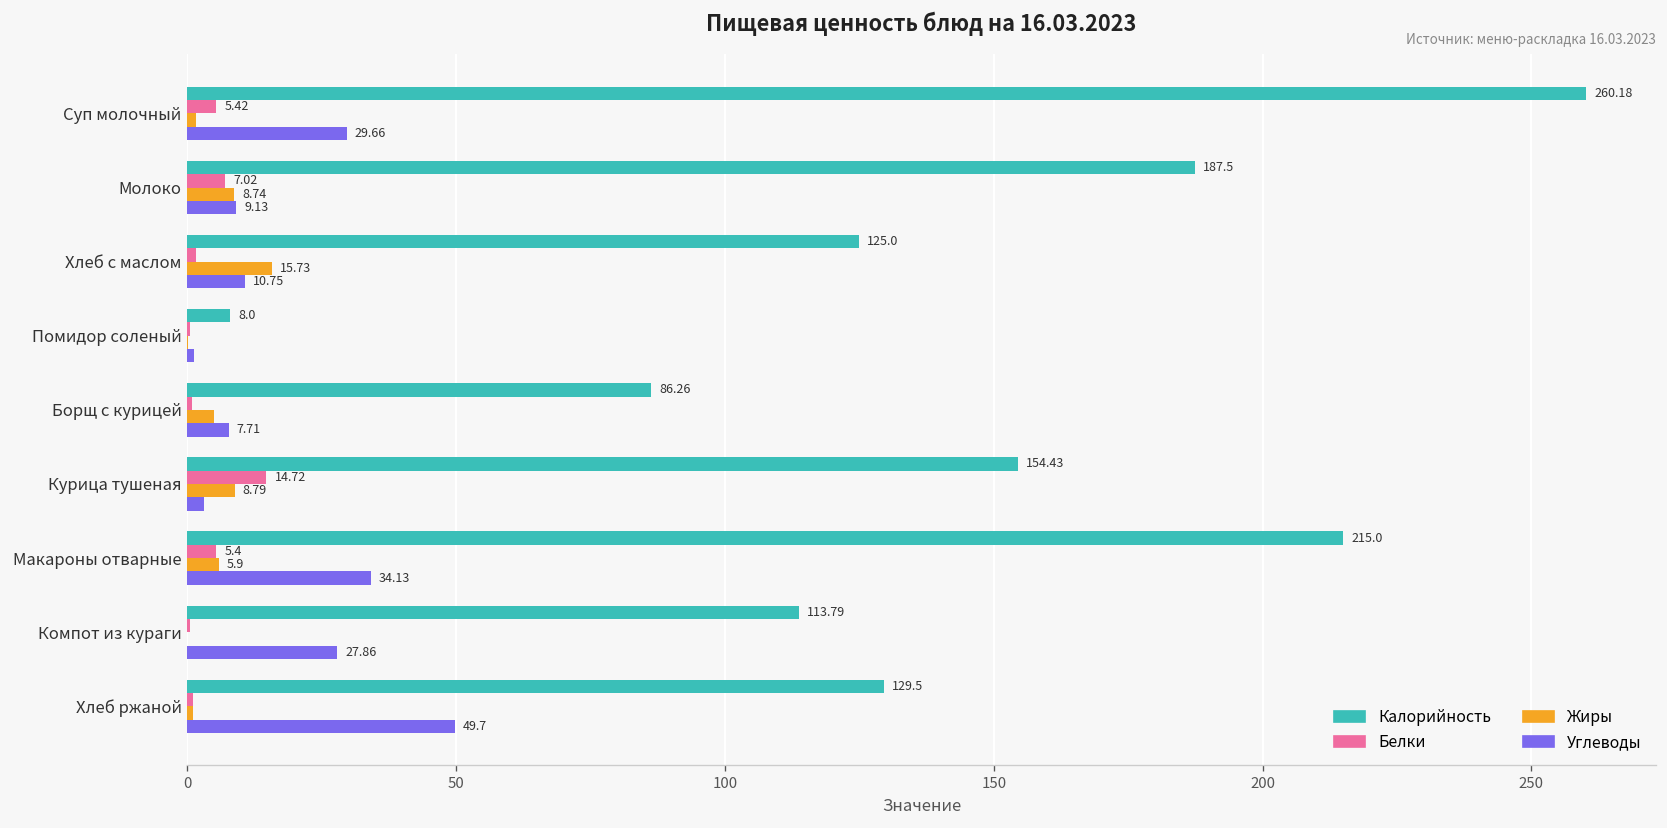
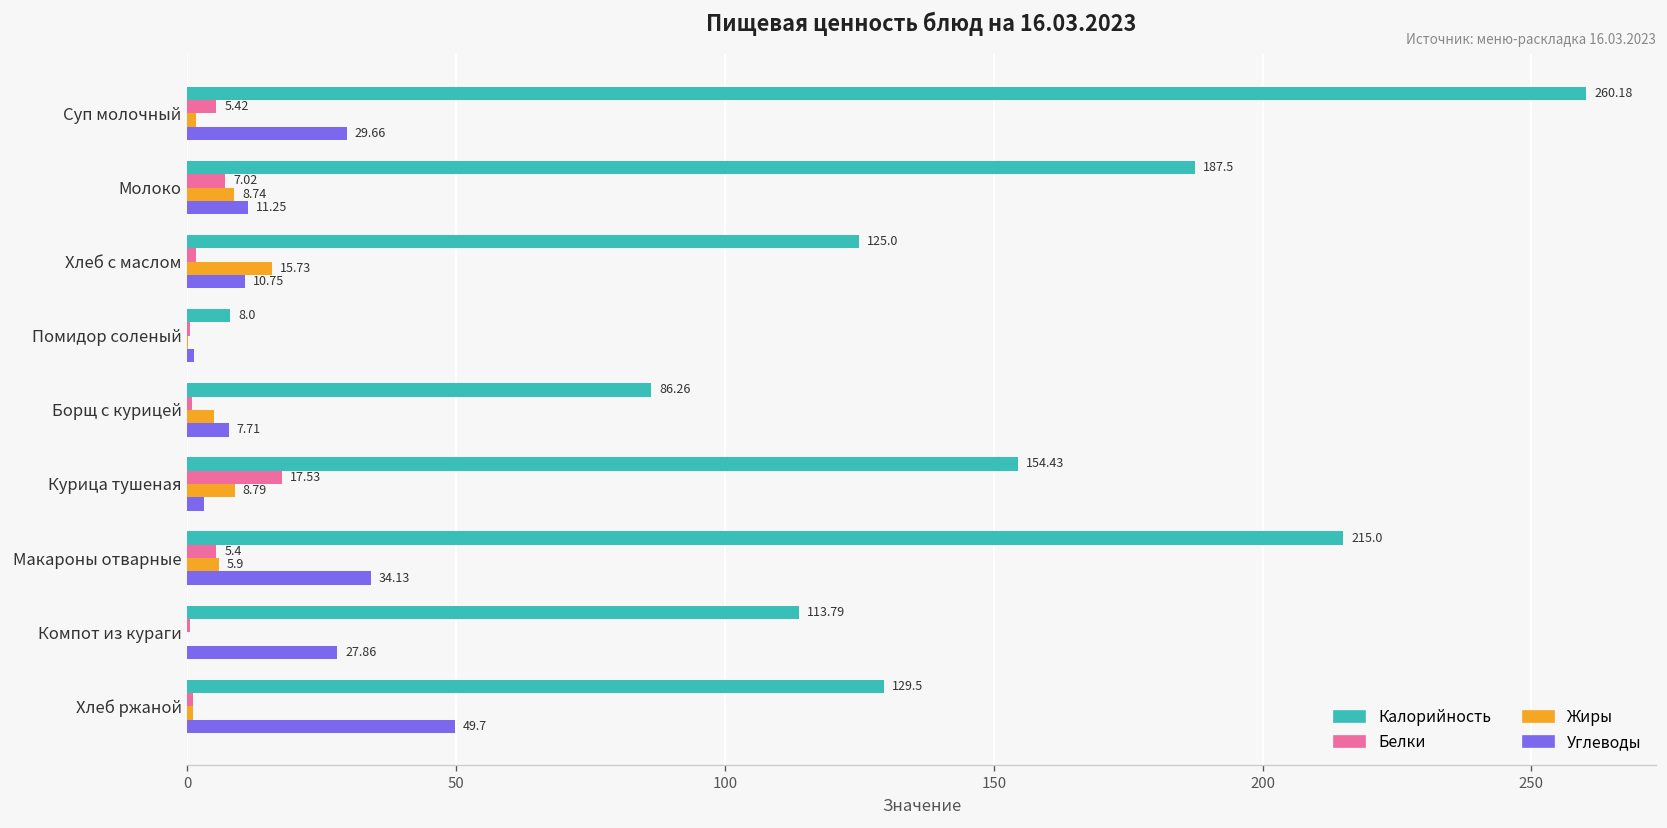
Углеводы, Молоко: 9.13 -> 11.25
Белки, Курица тушеная: 14.72 -> 17.53
